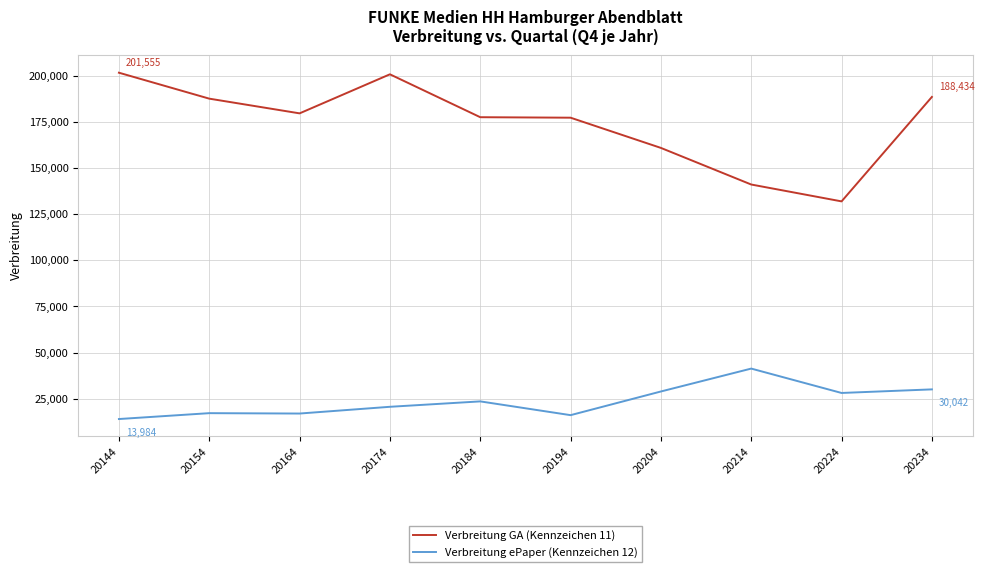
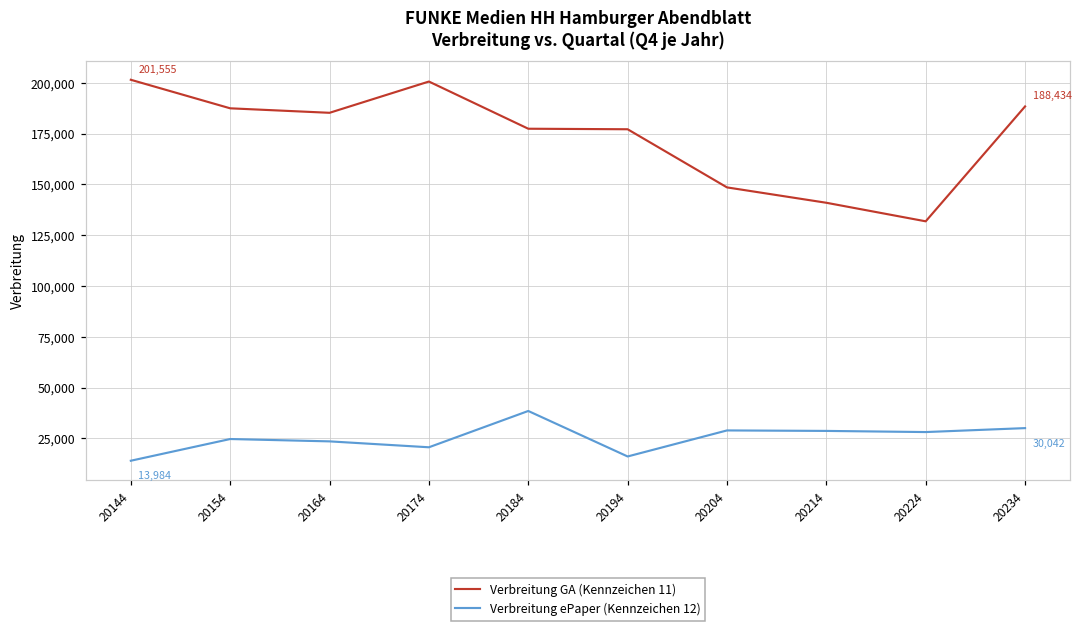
Verbreitung ePaper (Kennzeichen 12), 20154: 17,000 -> 25,000
Verbreitung GA (Kennzeichen 11), 20164: 180,000 -> 185,000
Verbreitung ePaper (Kennzeichen 12), 20164: 17,000 -> 24,000
Verbreitung ePaper (Kennzeichen 12), 20184: 24,000 -> 38,000
Verbreitung GA (Kennzeichen 11), 20204: 161,000 -> 149,000
Verbreitung ePaper (Kennzeichen 12), 20214: 41,000 -> 29,000
